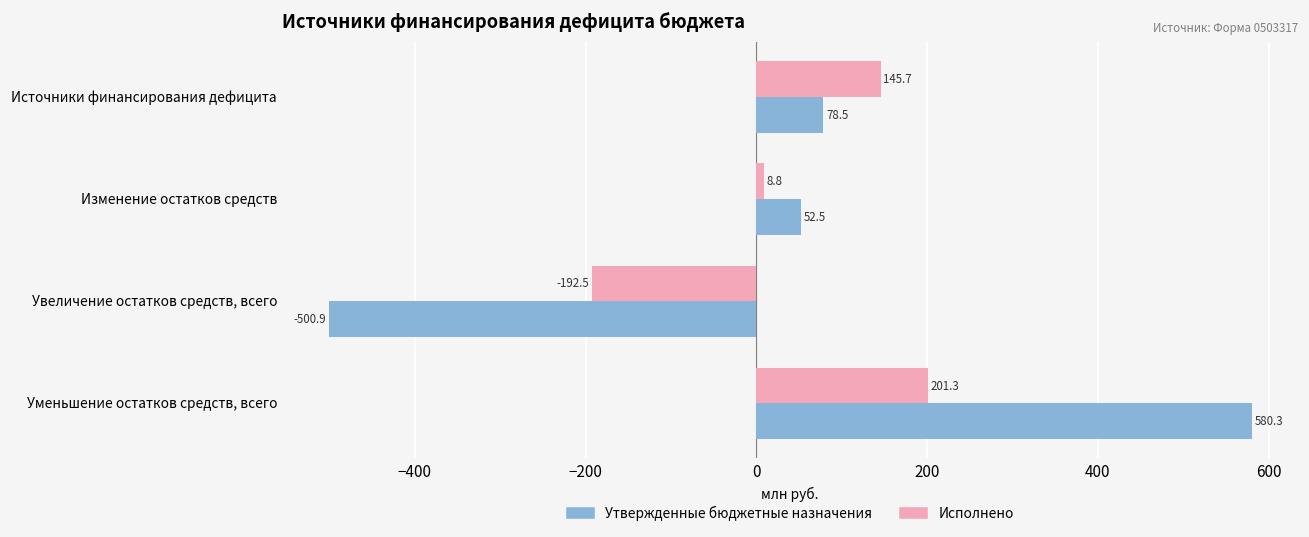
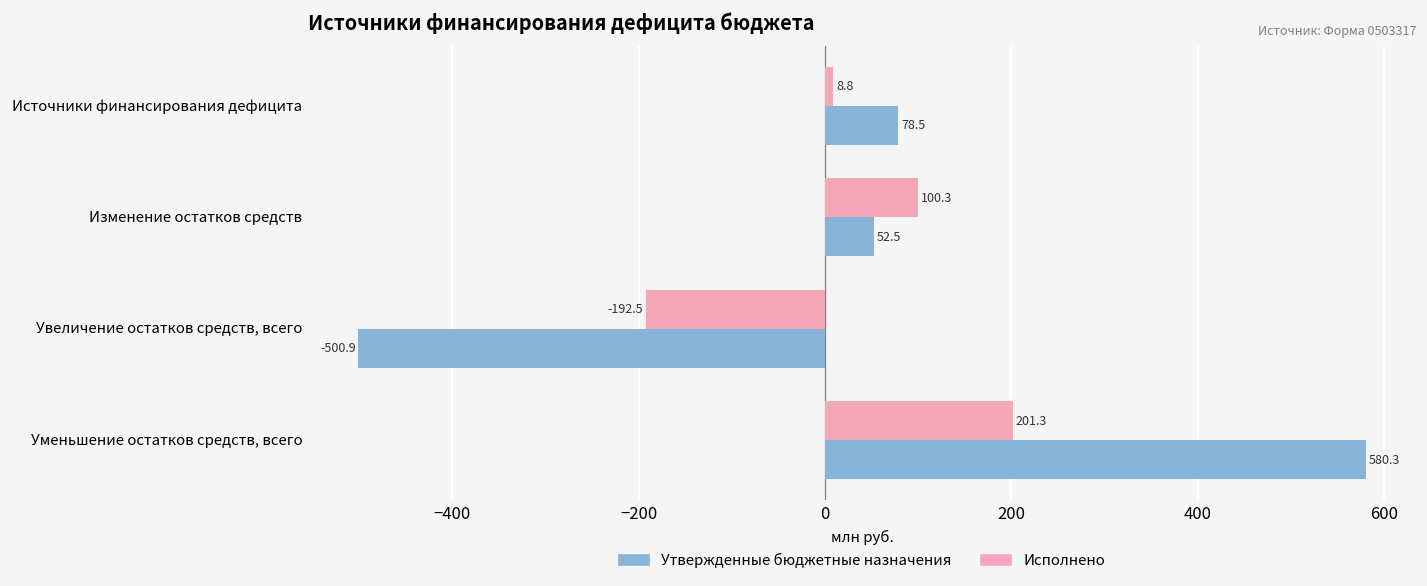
Исполнено, Источники финансирования дефицита: 145.7 -> 8.8
Исполнено, Изменение остатков средств: 8.8 -> 100.3
